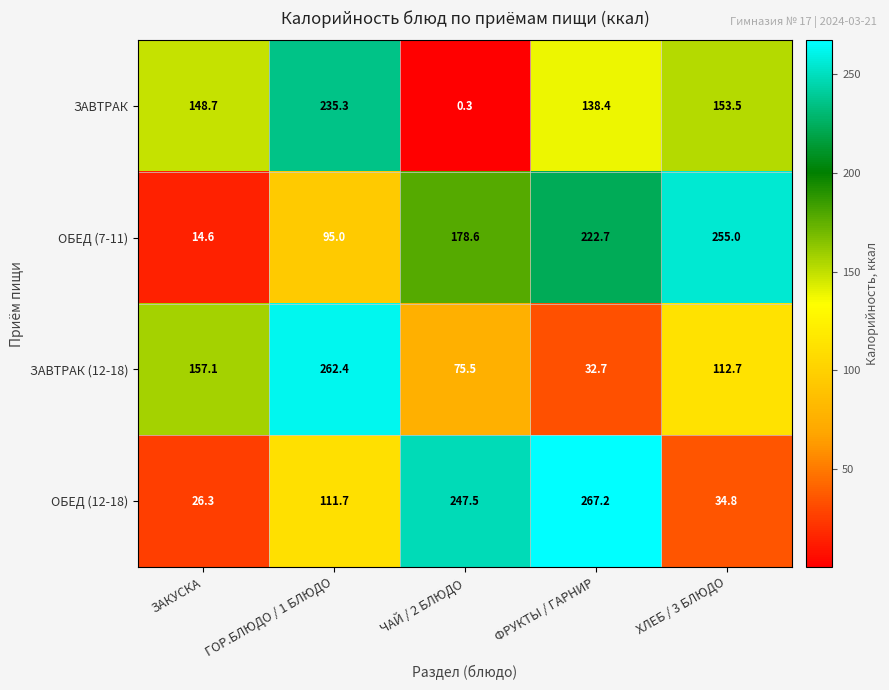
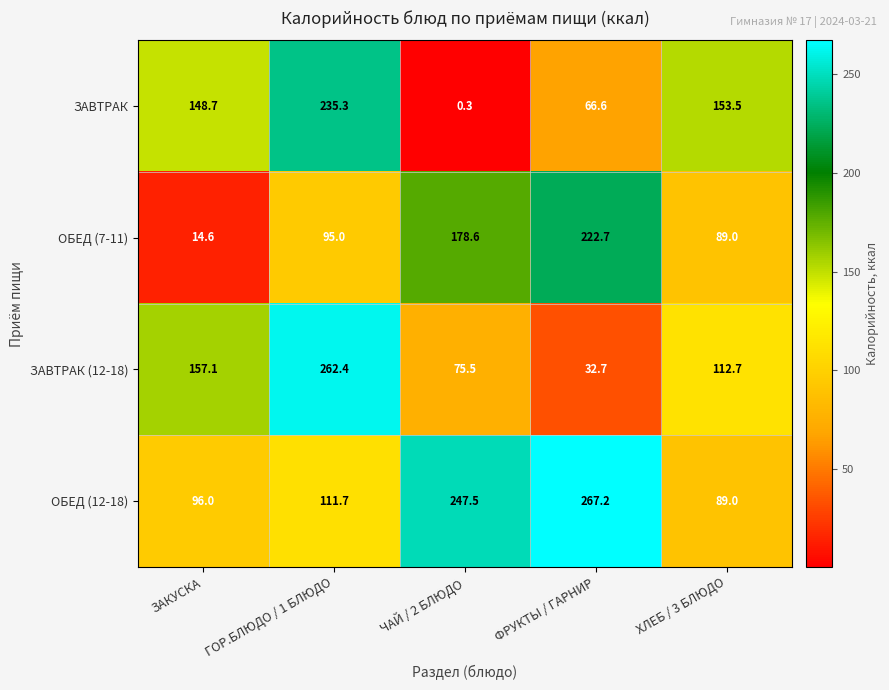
ЗАВТРАК, ФРУКТЫ / ГАРНИР: 138.4 -> 66.6
ОБЕД (7-11), ХЛЕБ / 3 БЛЮДО: 255.0 -> 89.0
ОБЕД (12-18), ЗАКУСКА: 26.3 -> 96.0
ОБЕД (12-18), ХЛЕБ / 3 БЛЮДО: 34.8 -> 89.0
